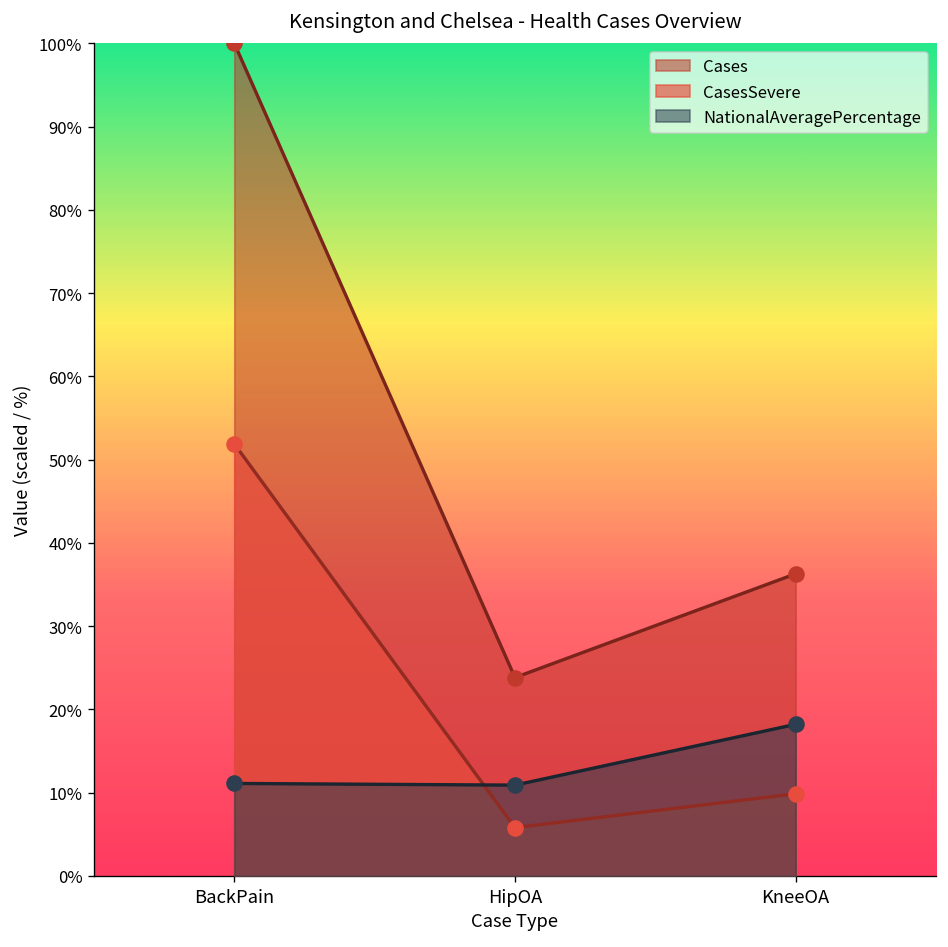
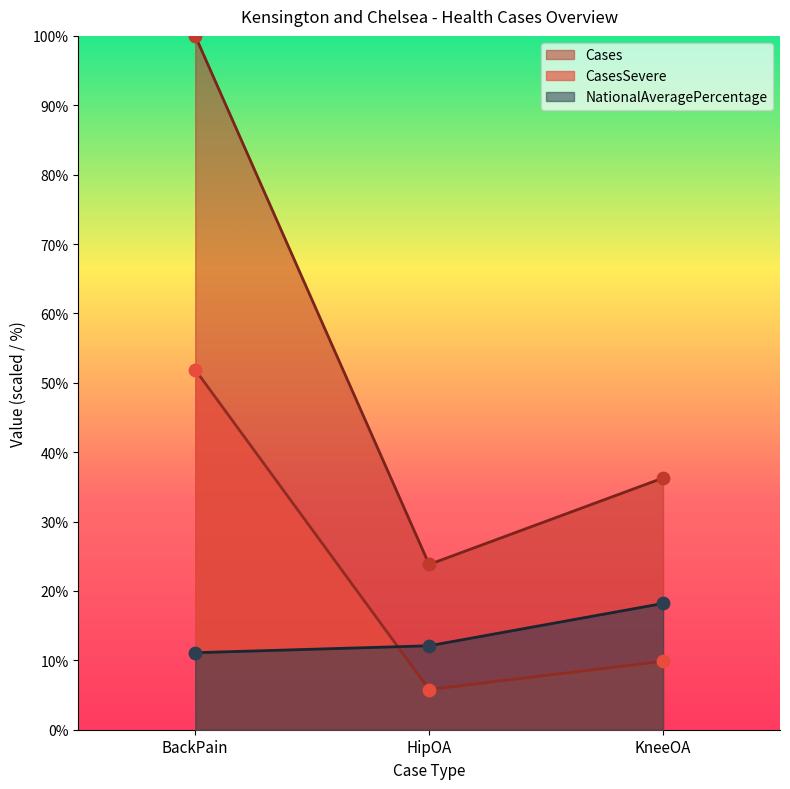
NationalAveragePercentage, HipOA: 11% -> 12%
